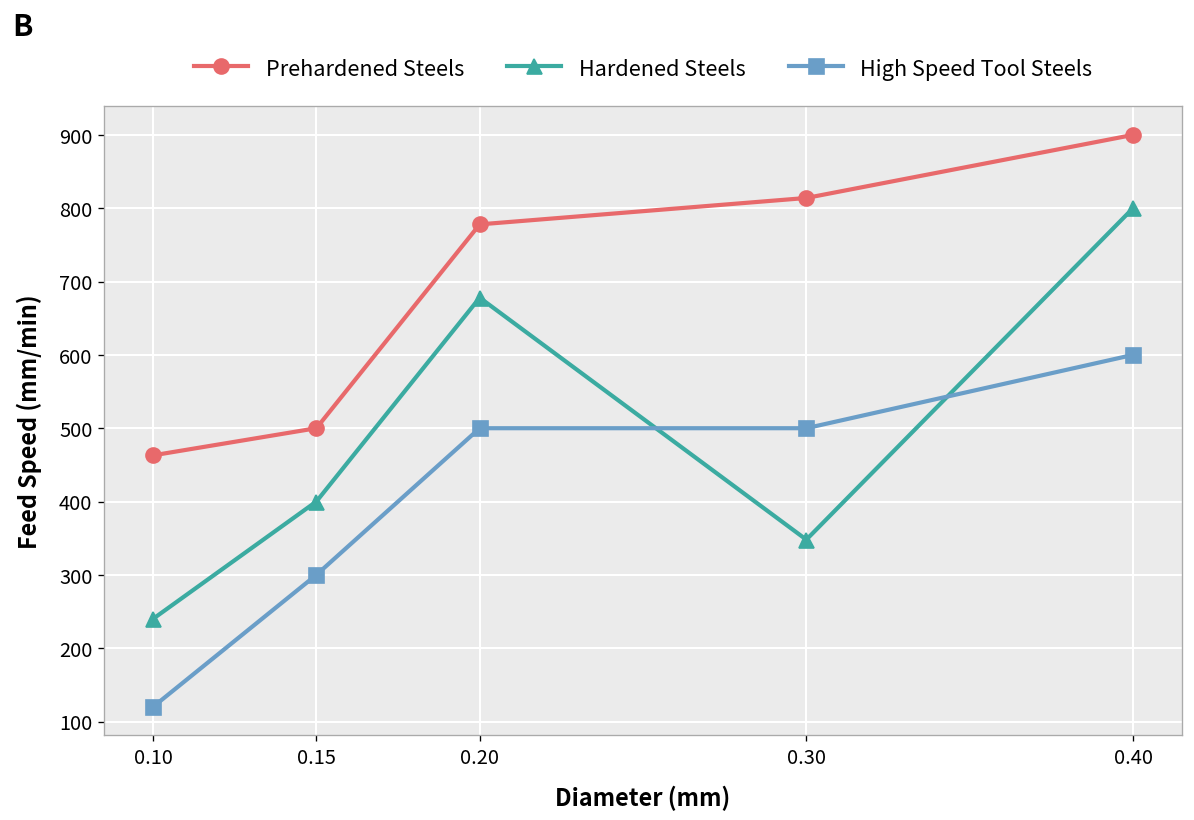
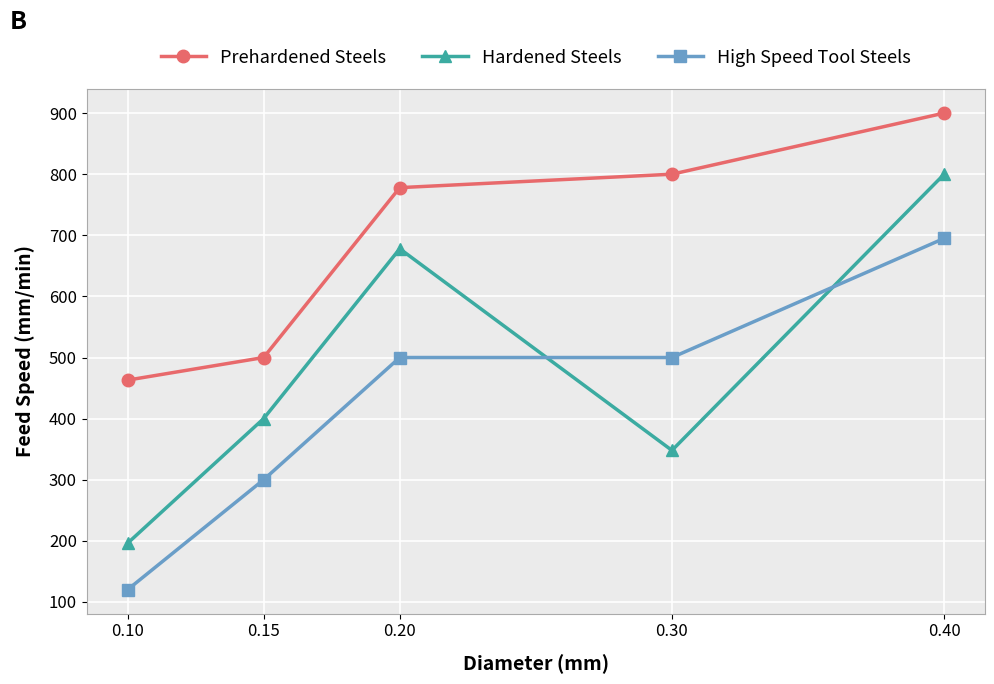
Hardened Steels, 0.10: 240 -> 200
Prehardened Steels, 0.30: 810 -> 800
High Speed Tool Steels, 0.40: 600 -> 700
